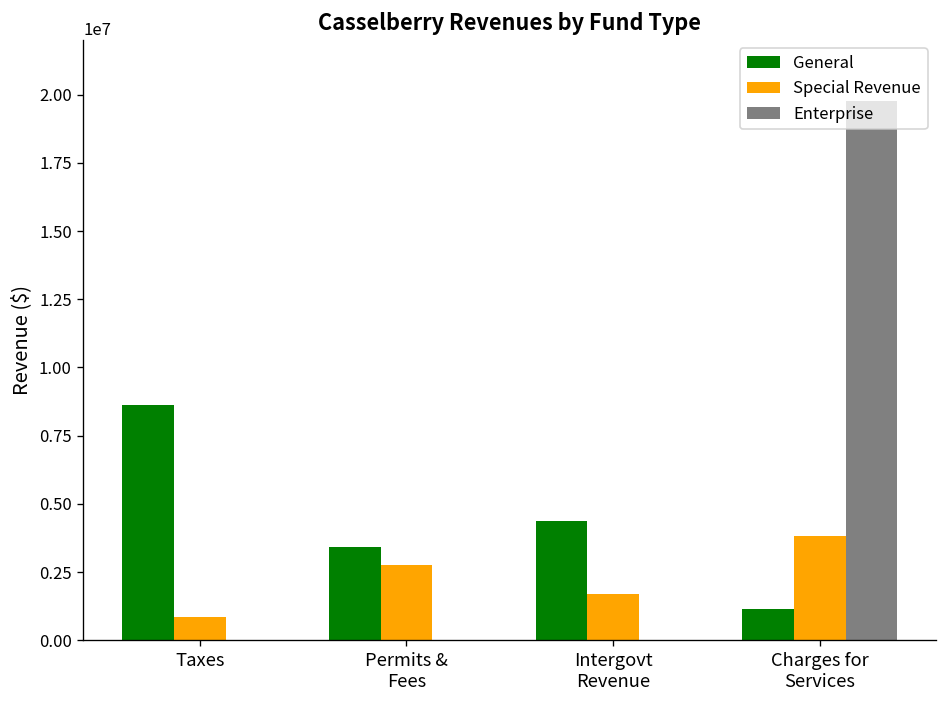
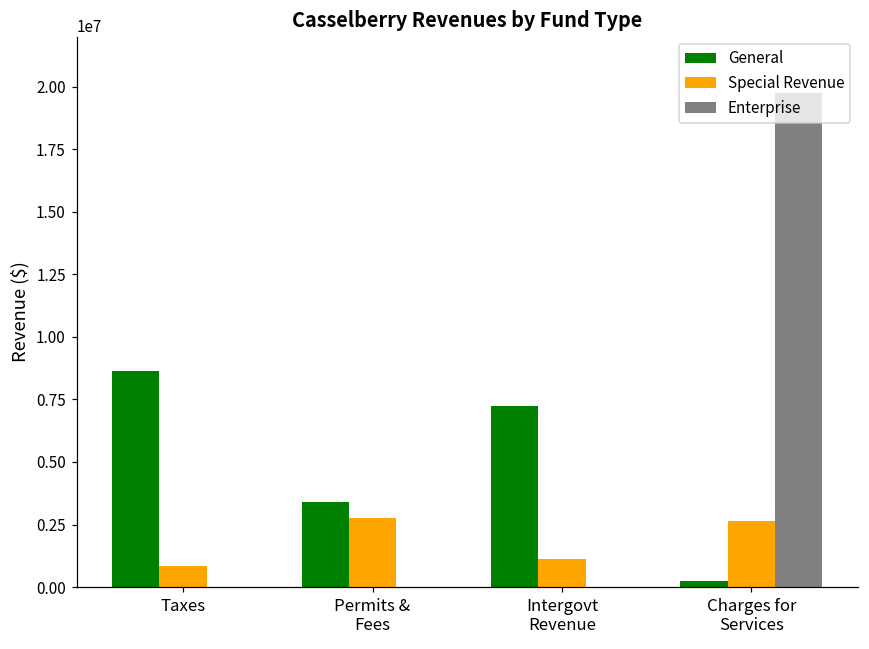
General, Intergovt Revenue: 4400000 -> 7200000
Special Revenue, Intergovt Revenue: 1700000 -> 1100000
General, Charges for Services: 1200000 -> 300000
Special Revenue, Charges for Services: 3800000 -> 2600000
